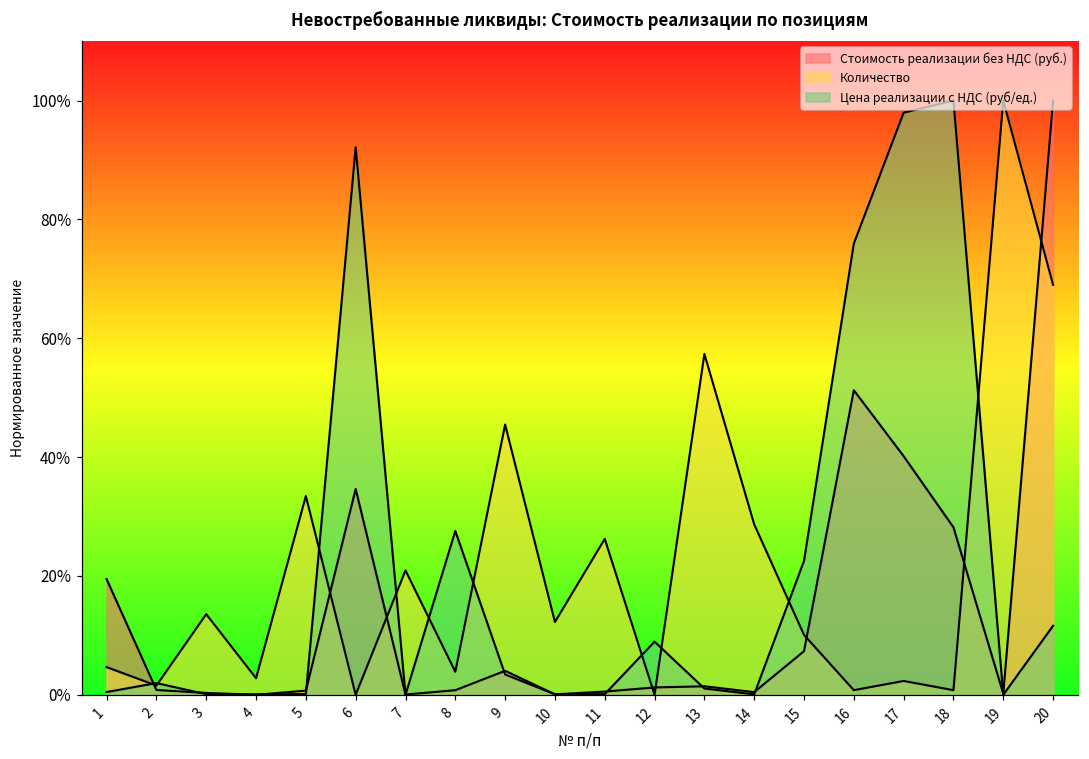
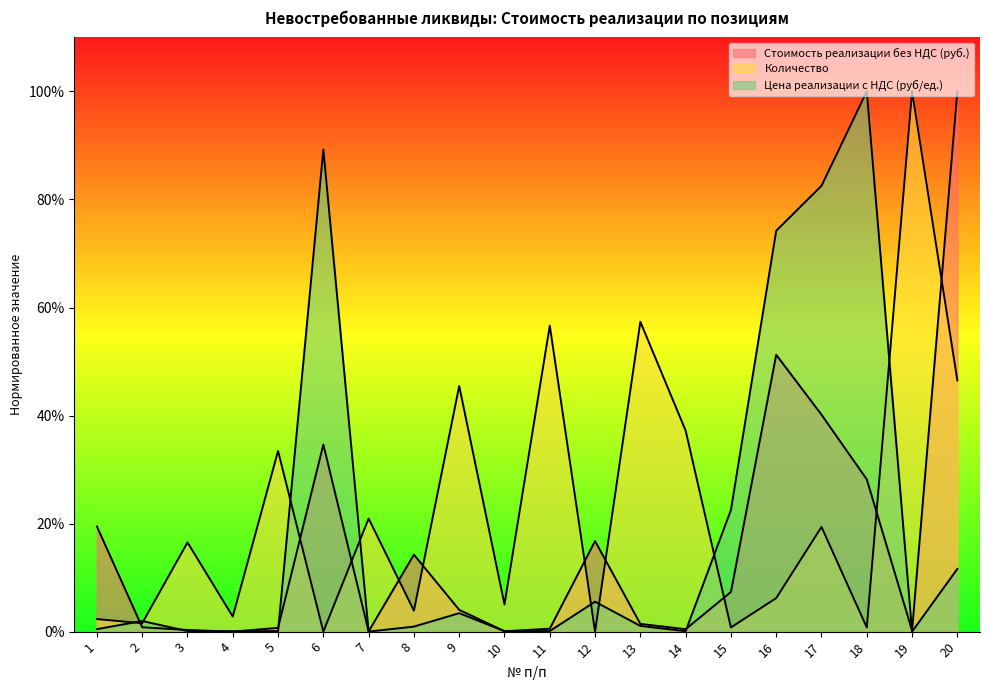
Количество, 1: 5% -> 2%
Количество, 3: 14% -> 17%
Цена реализации c НДС (руб/ед.), 6: 92% -> 89%
Стоимость реализации без НДС (руб.), 8: 1% -> 14%
Цена реализации c НДС (руб/ед.), 8: 28% -> 1%
Количество, 10: 12% -> 5%
Количество, 11: 26% -> 57%
Стоимость реализации без НДС (руб.), 12: 1% -> 17%
Цена реализации c НДС (руб/ед.), 12: 9% -> 6%
Количество, 14: 29% -> 37%
Количество, 15: 10% -> 1%
Количество, 16: 1% -> 6%
Цена реализации c НДС (руб/ед.), 16: 76% -> 74%
Количество, 17: 2% -> 19%
Цена реализации c НДС (руб/ед.), 17: 98% -> 83%
Количество, 20: 69% -> 47%
